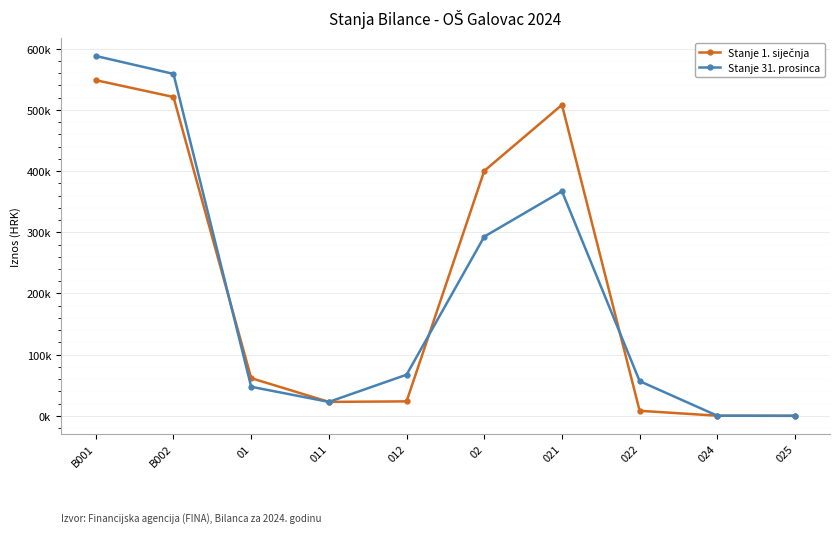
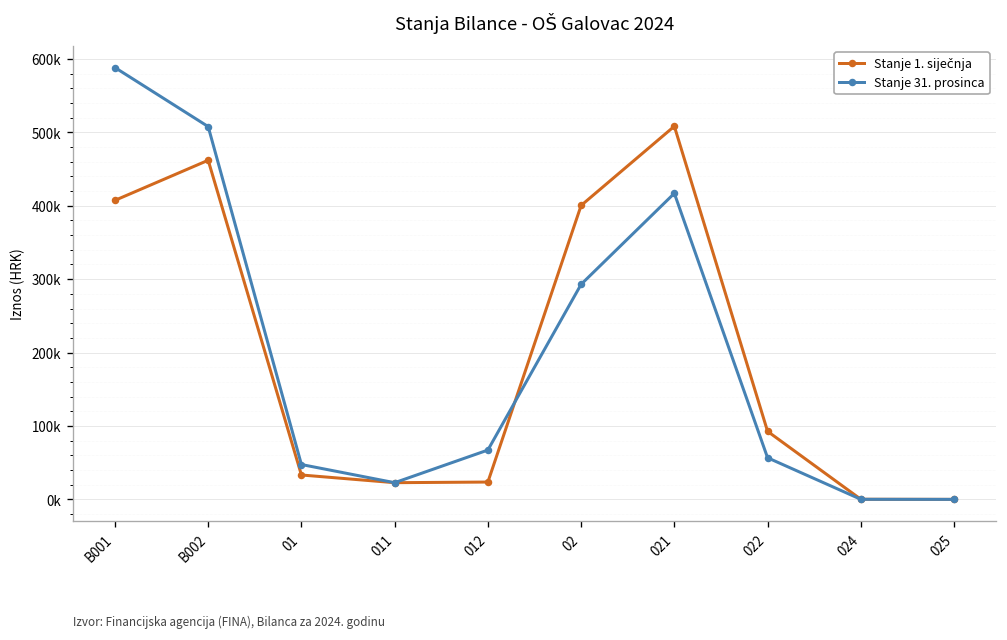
Stanje 1. siječnja, B001: 550000 -> 410000
Stanje 1. siječnja, B002: 520000 -> 460000
Stanje 31. prosinca, B002: 560000 -> 510000
Stanje 1. siječnja, 01: 60000 -> 30000
Stanje 31. prosinca, 021: 370000 -> 420000
Stanje 1. siječnja, 022: 10000 -> 90000
